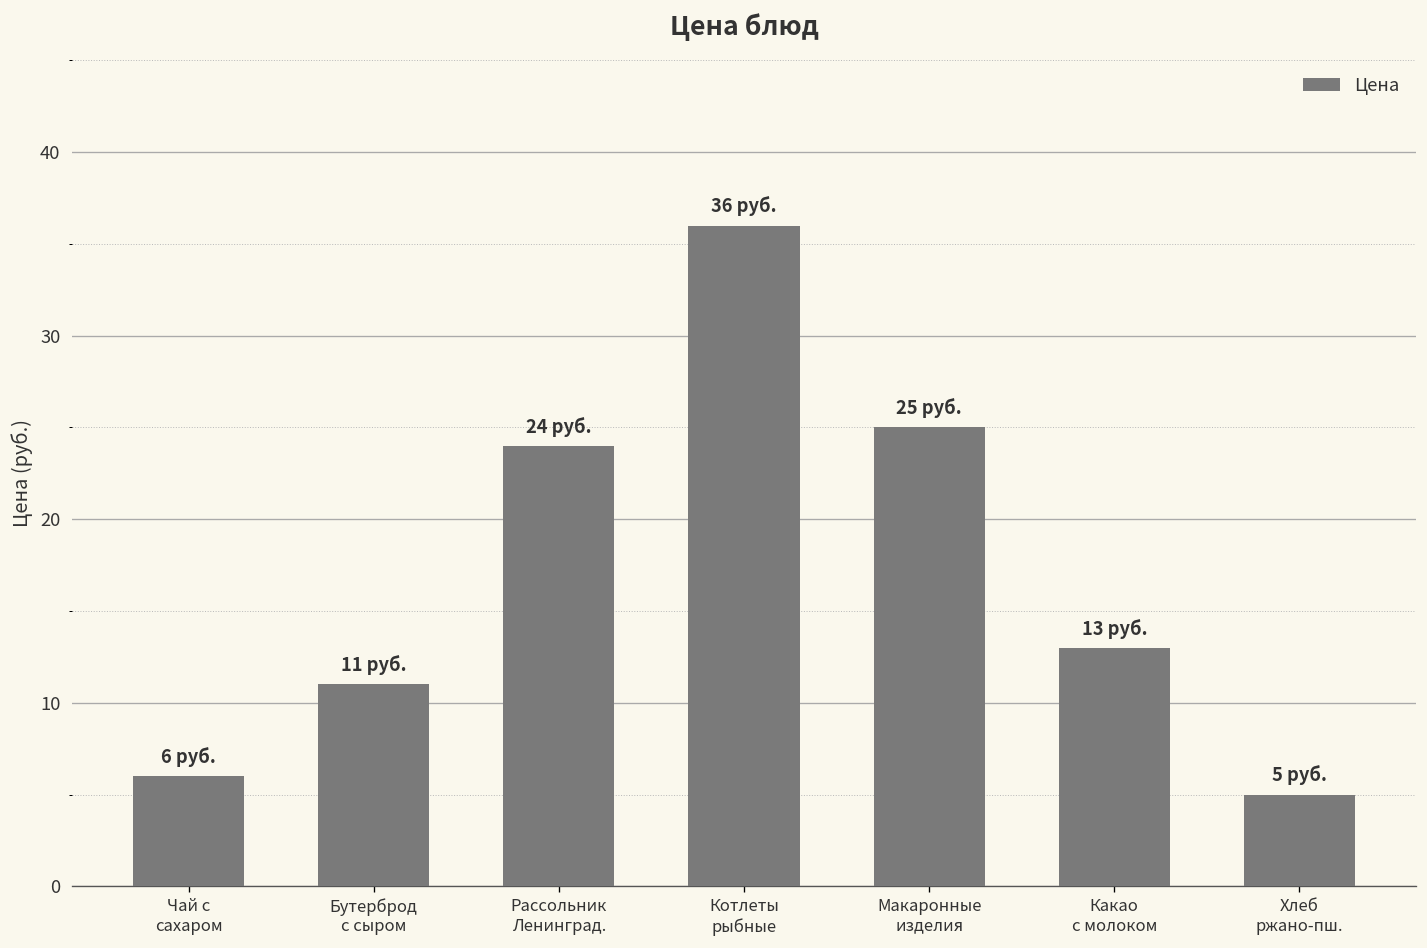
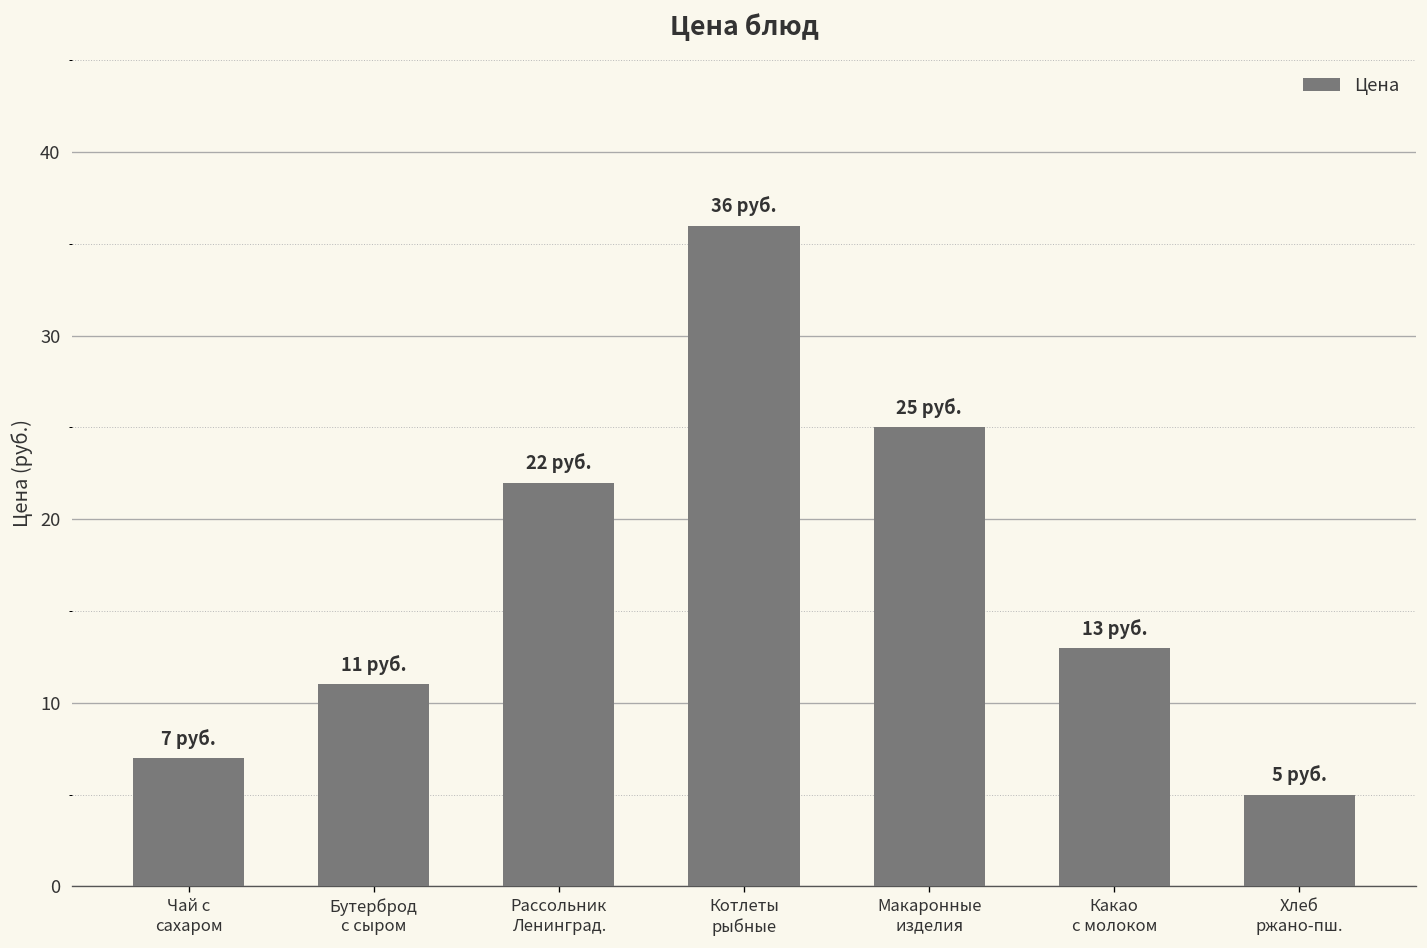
Чай с сахаром: 6 -> 7
Рассольник Ленинград.: 24 -> 22
